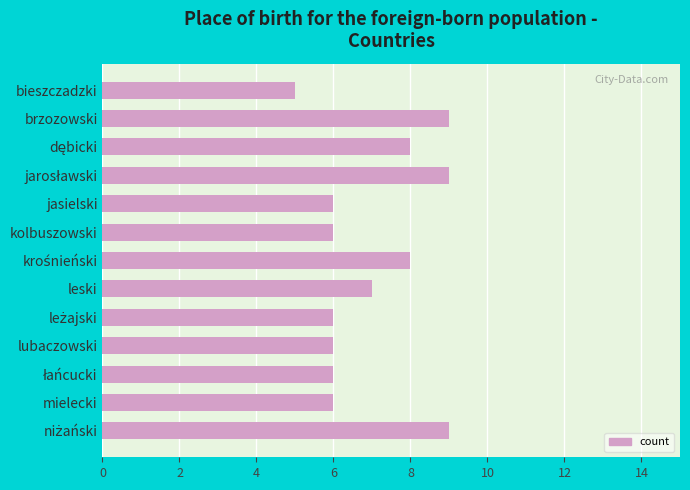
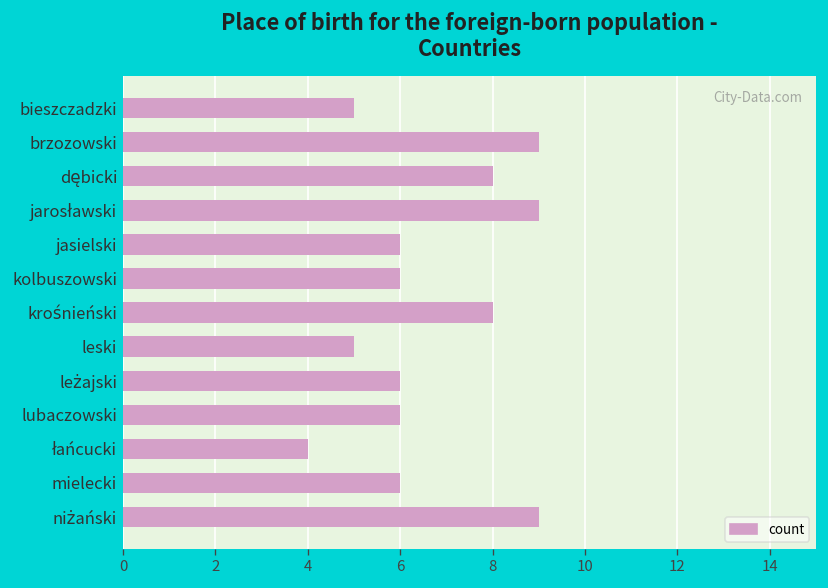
leski: 7 -> 5
łańcucki: 6 -> 4
